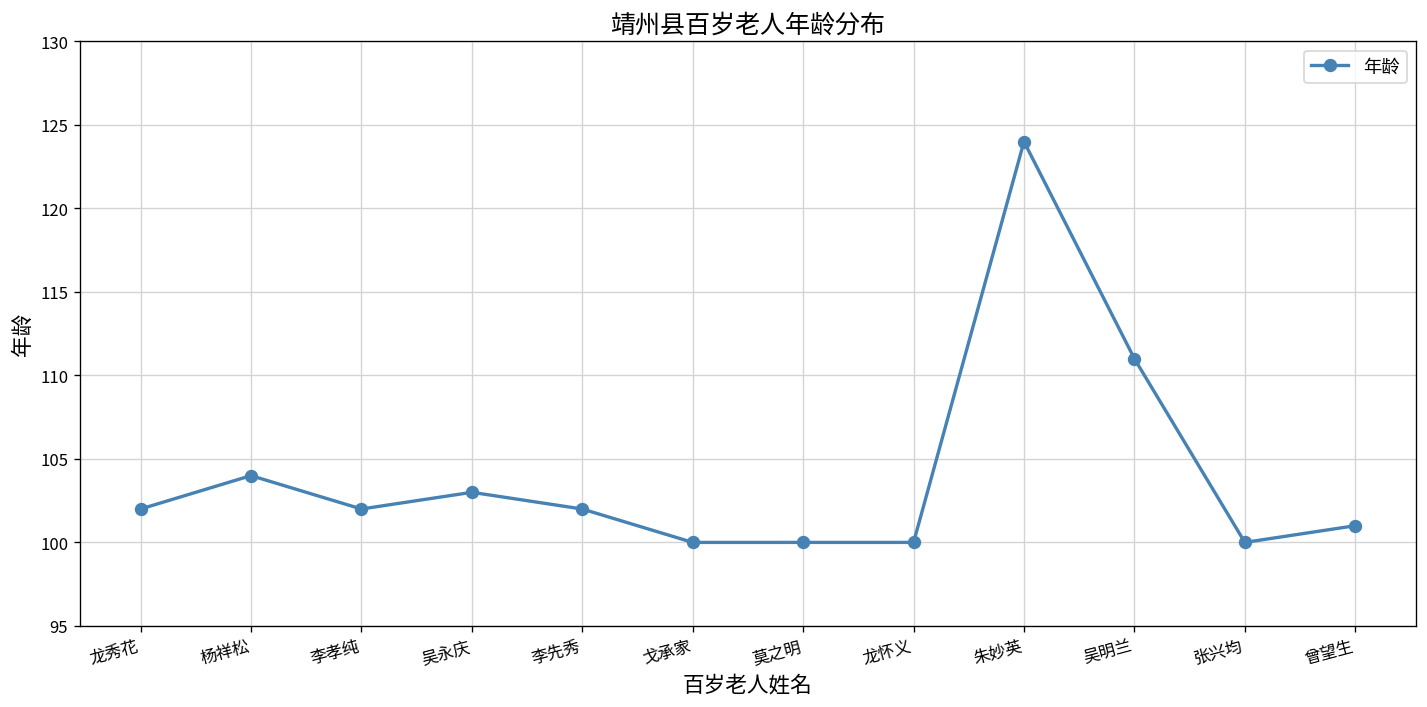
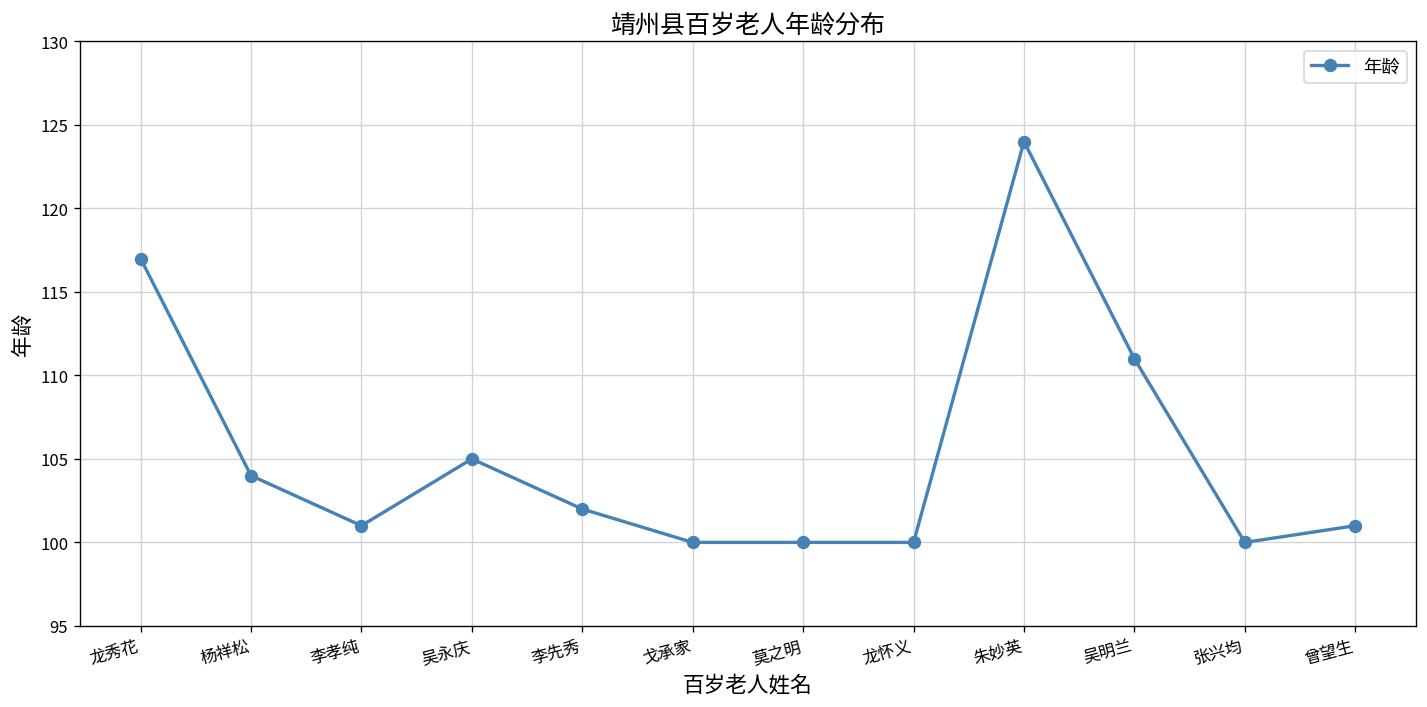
龙秀花: 102 -> 117
李孝纯: 102 -> 101
吴永庆: 103 -> 105
